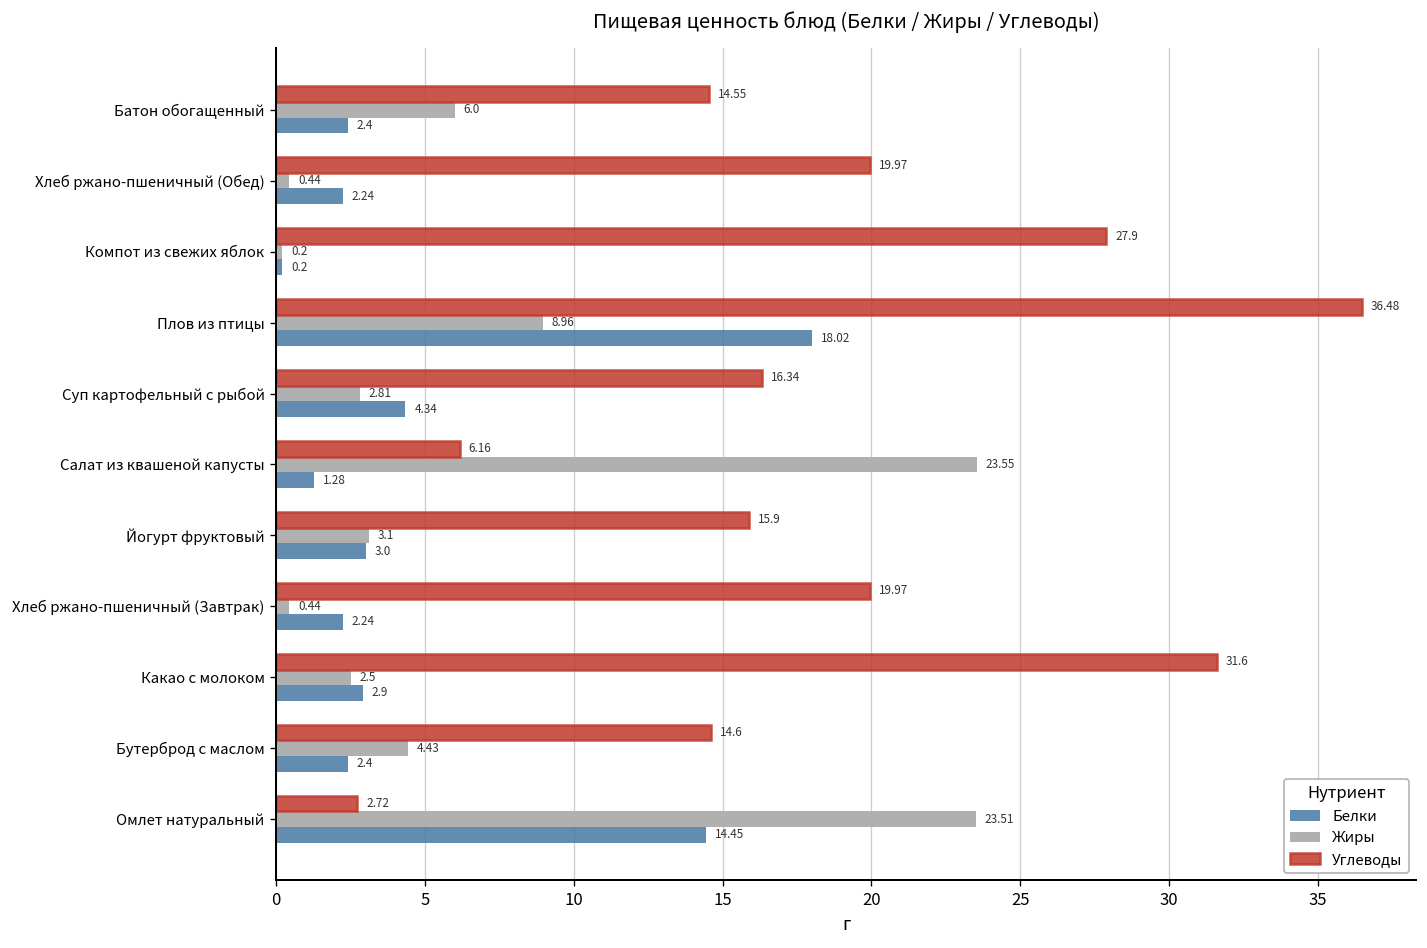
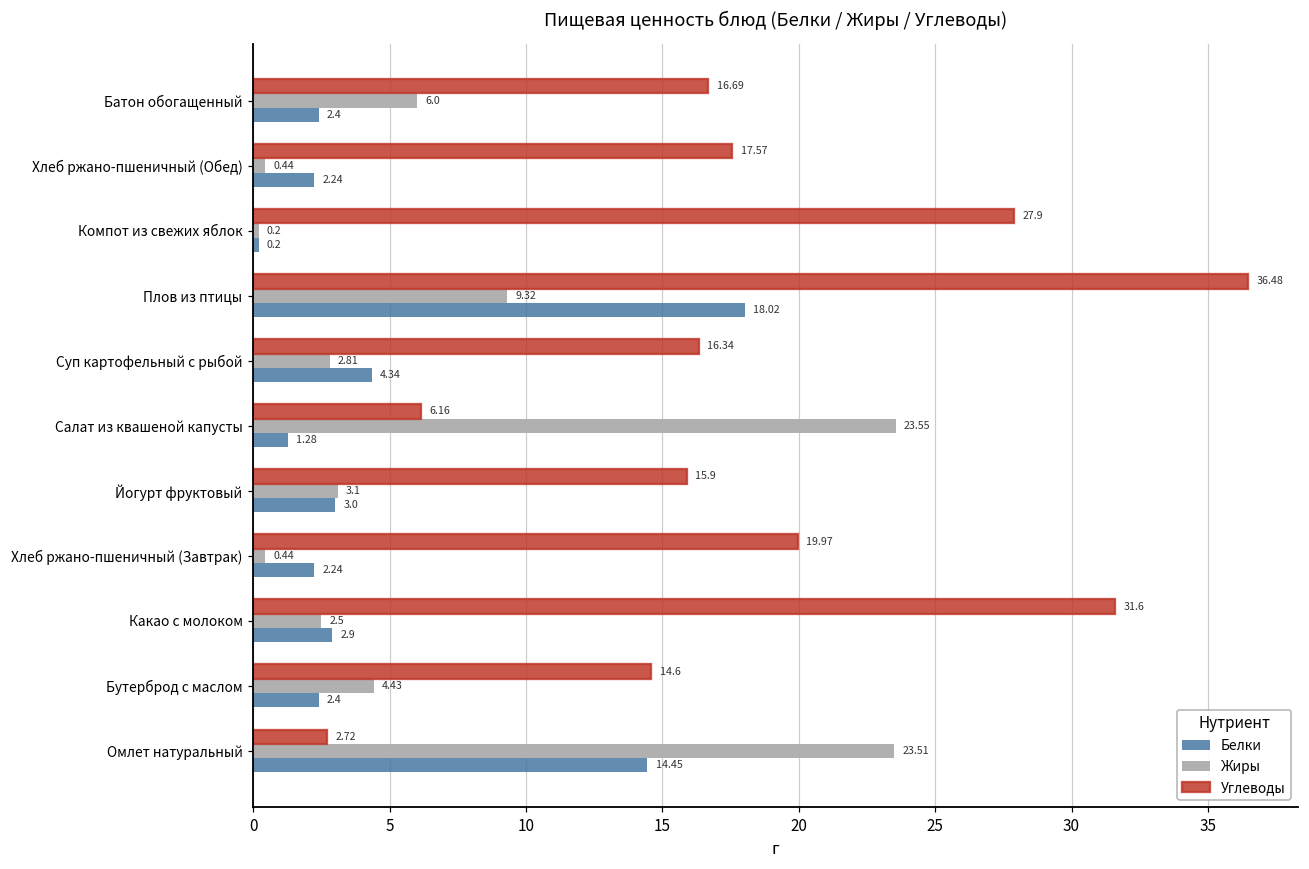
Углеводы, Батон обогащенный: 14.55 -> 16.69
Углеводы, Хлеб ржано-пшеничный (Обед): 19.97 -> 17.57
Жиры, Плов из птицы: 8.96 -> 9.32
